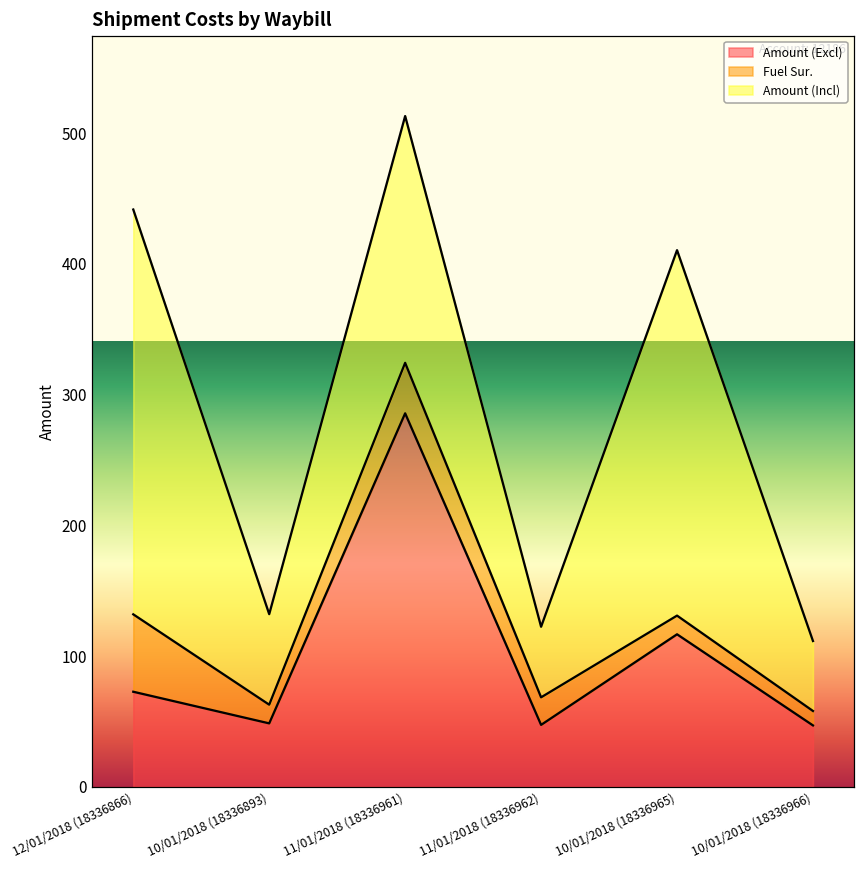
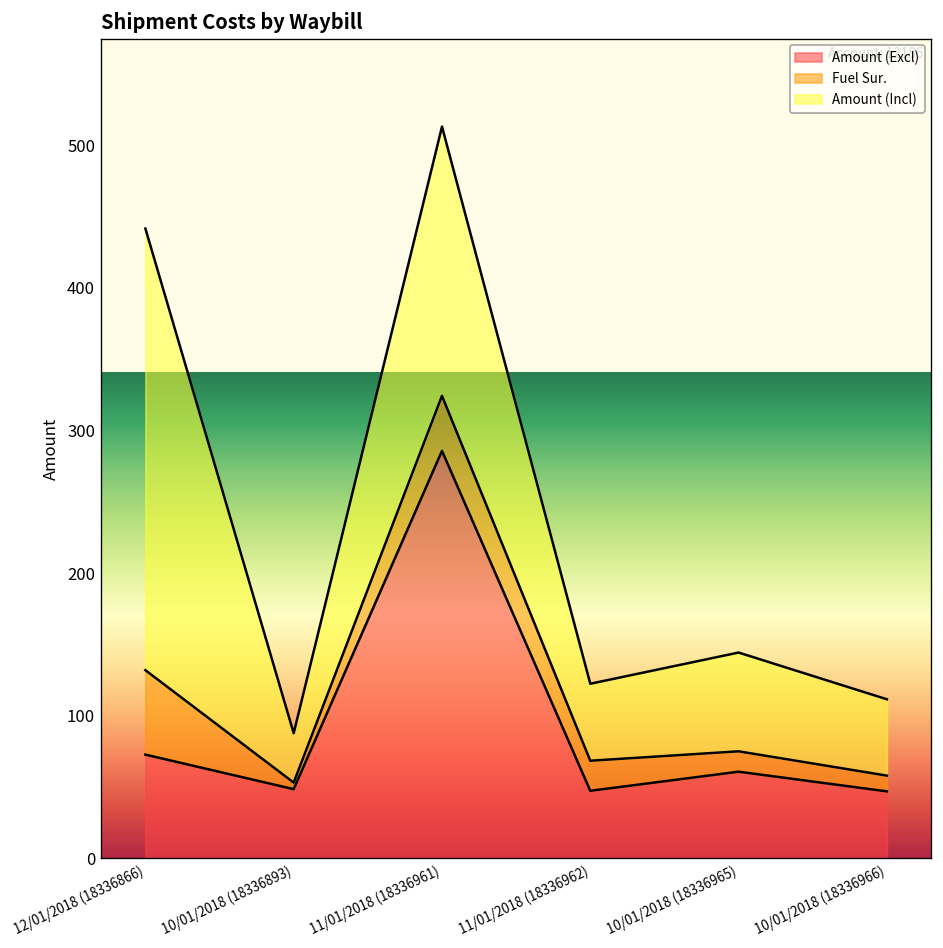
Fuel Sur., 10/01/2018 (18336893): 14 -> 5
Amount (Incl), 10/01/2018 (18336893): 69 -> 35
Amount (Excl), 10/01/2018 (18336965): 117 -> 61
Amount (Incl), 10/01/2018 (18336965): 280 -> 69
